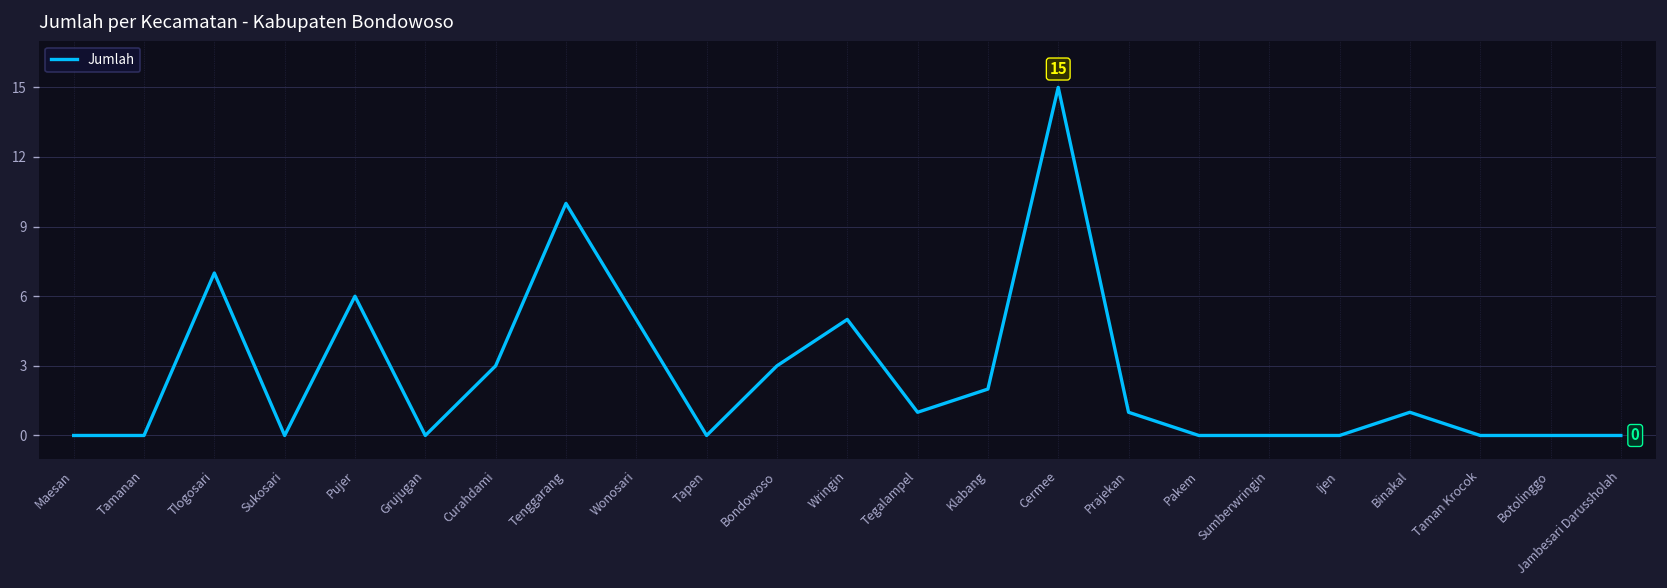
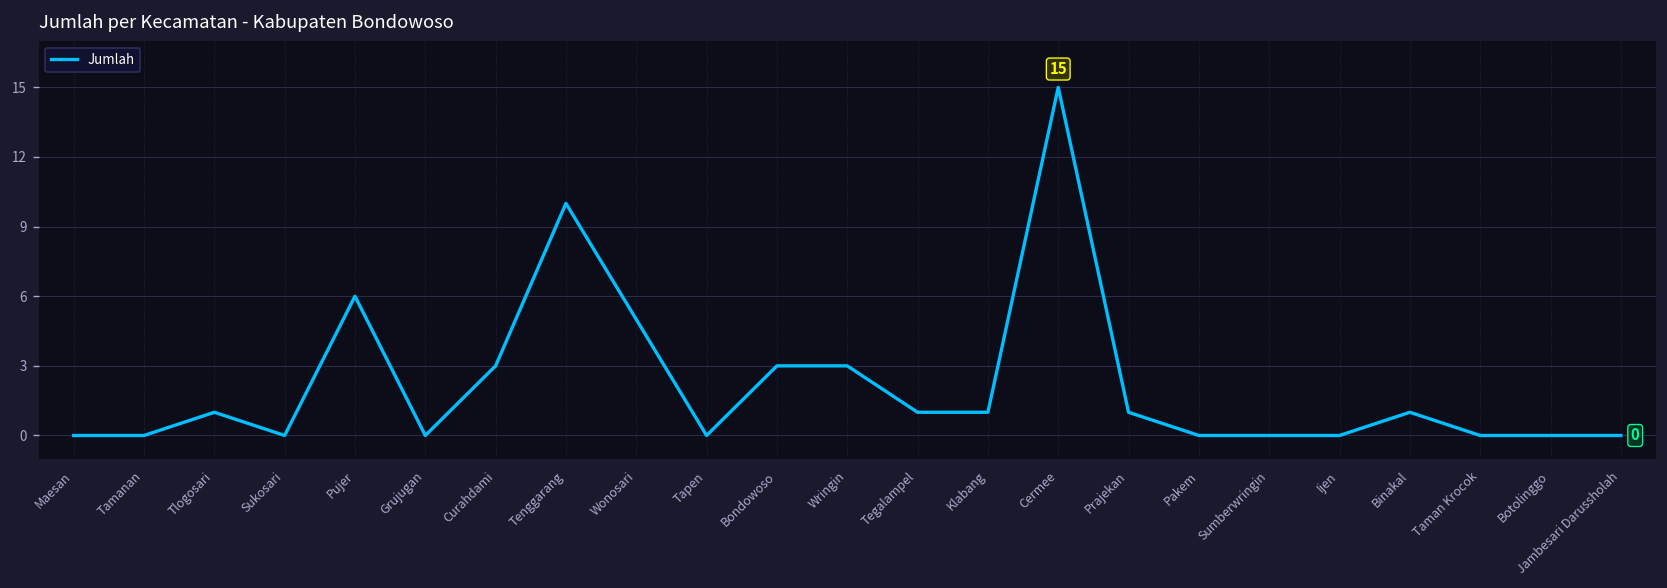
Tlogosari: 7 -> 1
Wringin: 5 -> 3
Klabang: 2 -> 1
